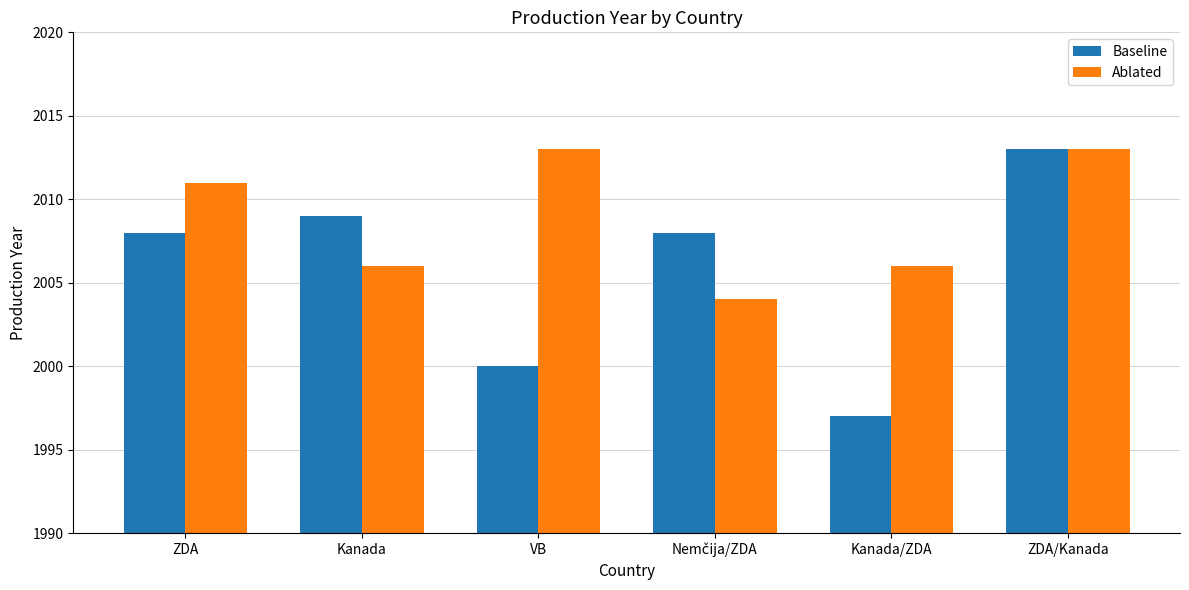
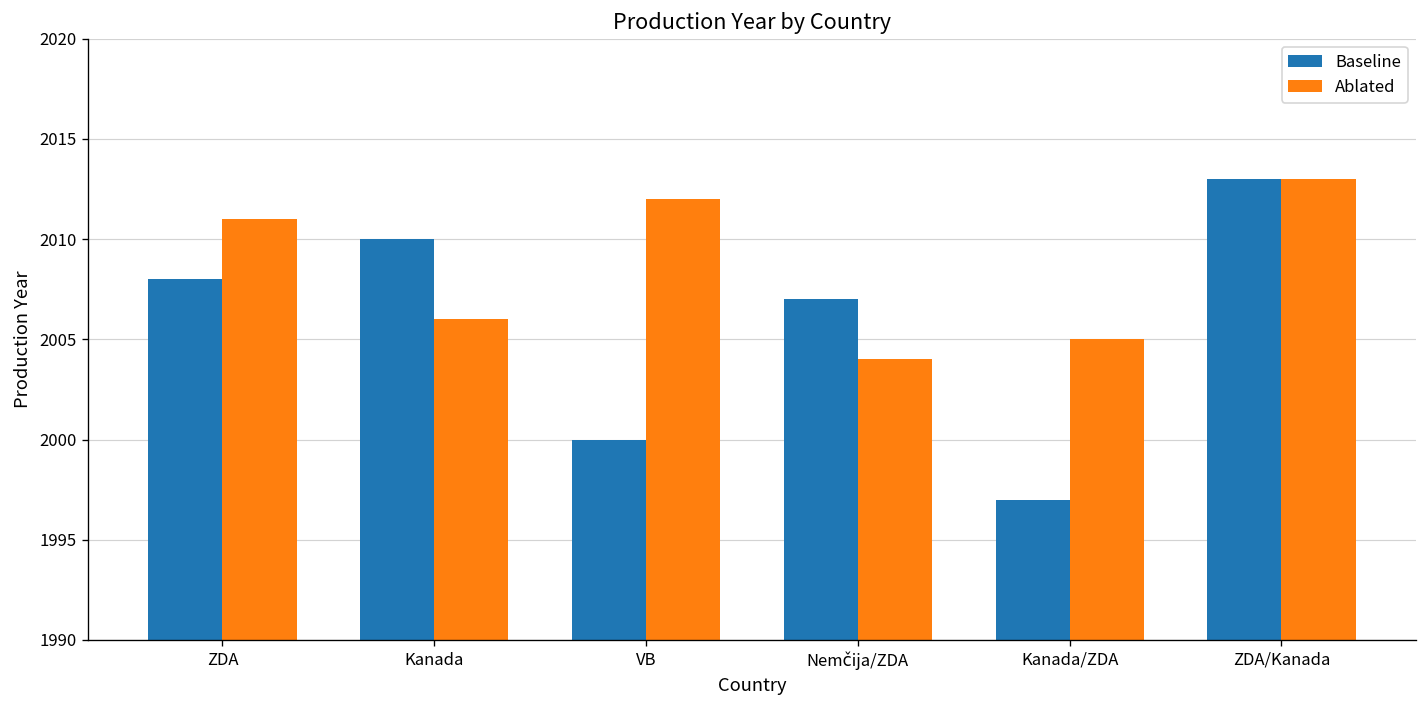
Baseline, Kanada: 2009 -> 2010
Ablated, VB: 2013 -> 2012
Baseline, Nemčija/ZDA: 2008 -> 2007
Ablated, Kanada/ZDA: 2006 -> 2005
